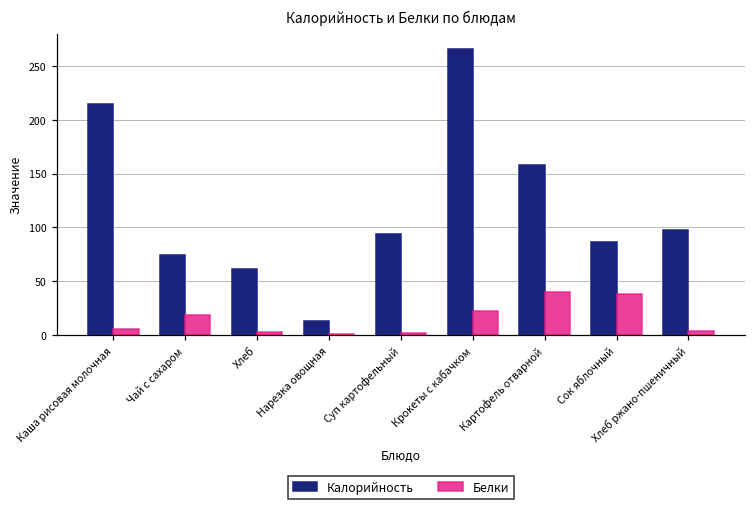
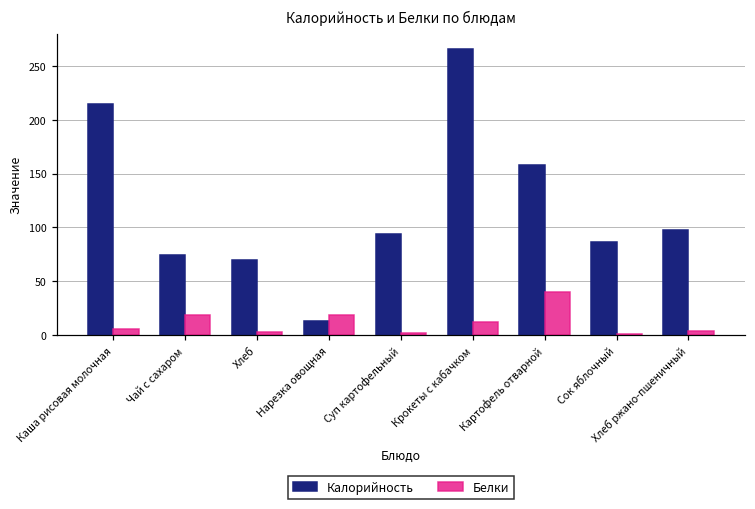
Калорийность, Хлеб: 60 -> 70
Белки, Нарезка овощная: 0 -> 20
Белки, Крокеты с кабачком: 20 -> 10
Белки, Сок яблочный: 40 -> 0
